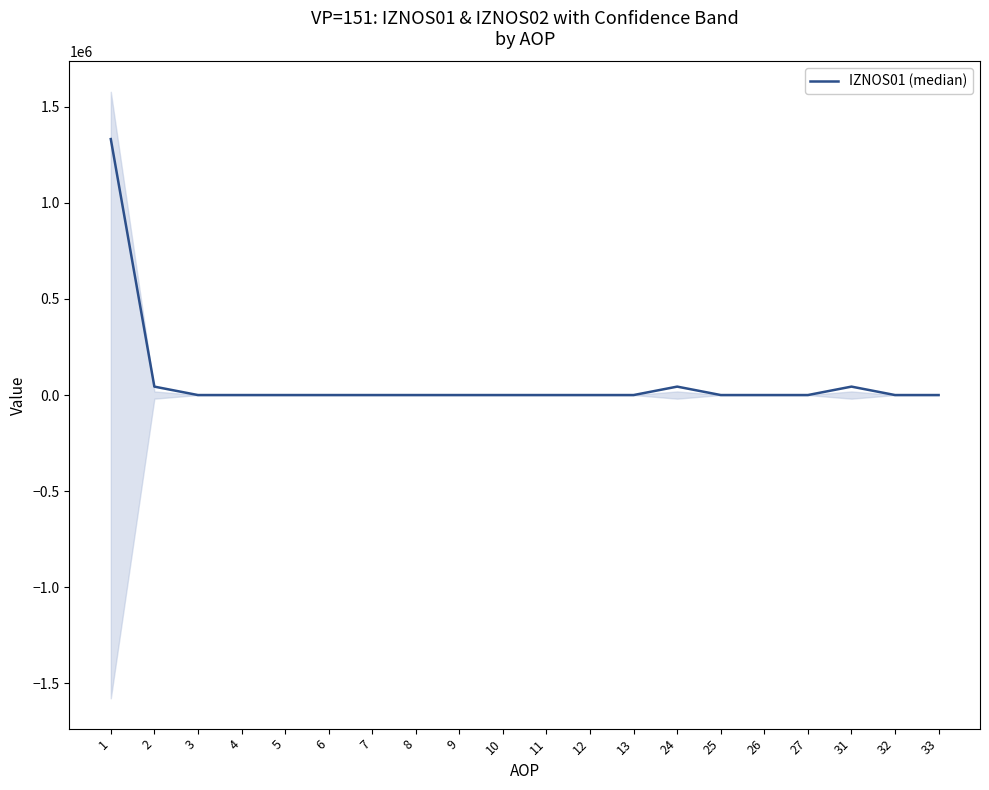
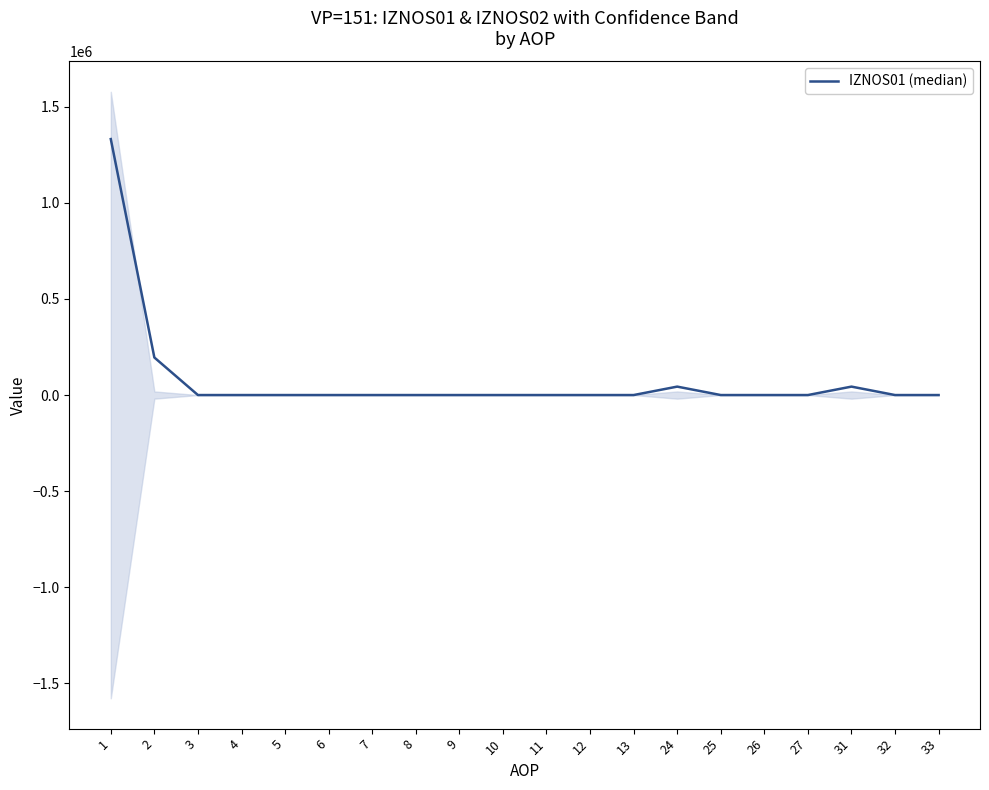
IZNOS01 (median), 2: 40000 -> 200000
